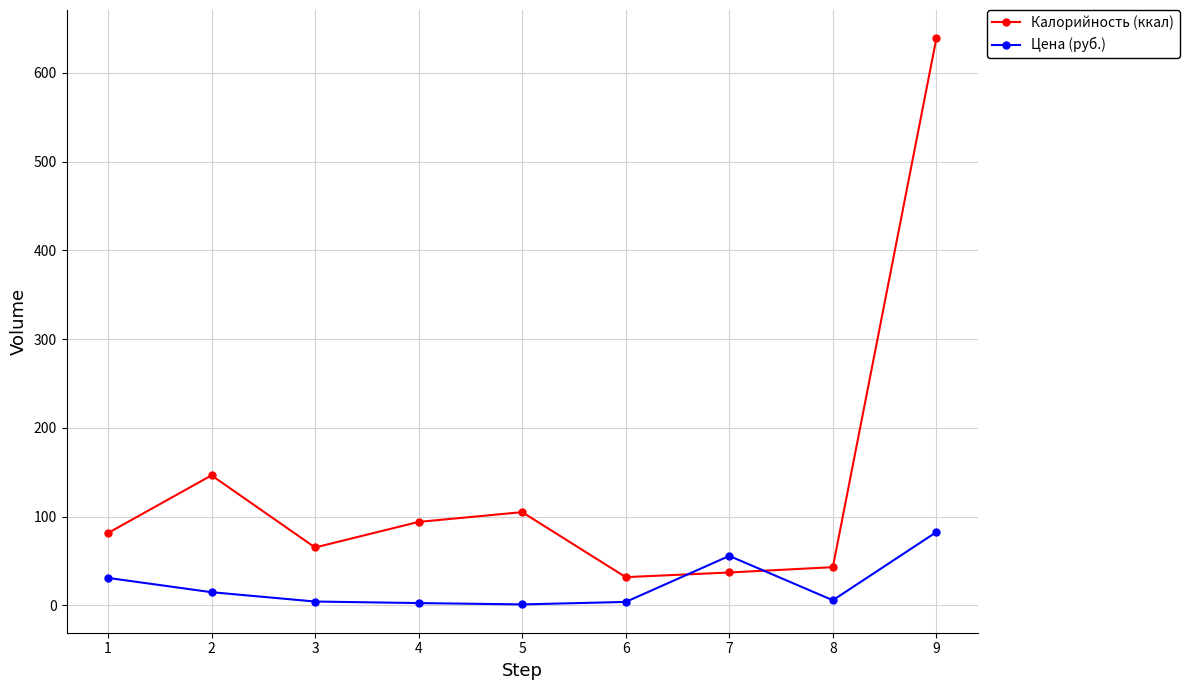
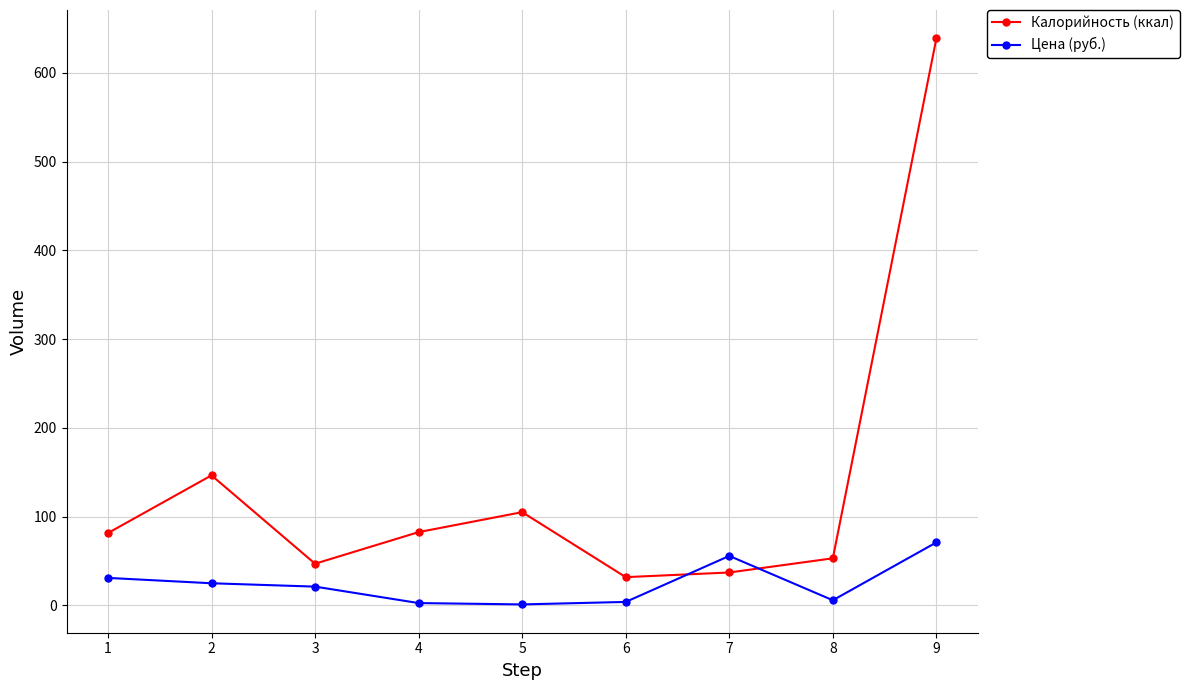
Цена (руб.), 2: 10 -> 20
Калорийность (ккал), 3: 70 -> 50
Цена (руб.), 3: 0 -> 20
Калорийность (ккал), 4: 90 -> 80
Калорийность (ккал), 8: 40 -> 50
Цена (руб.), 9: 80 -> 70
